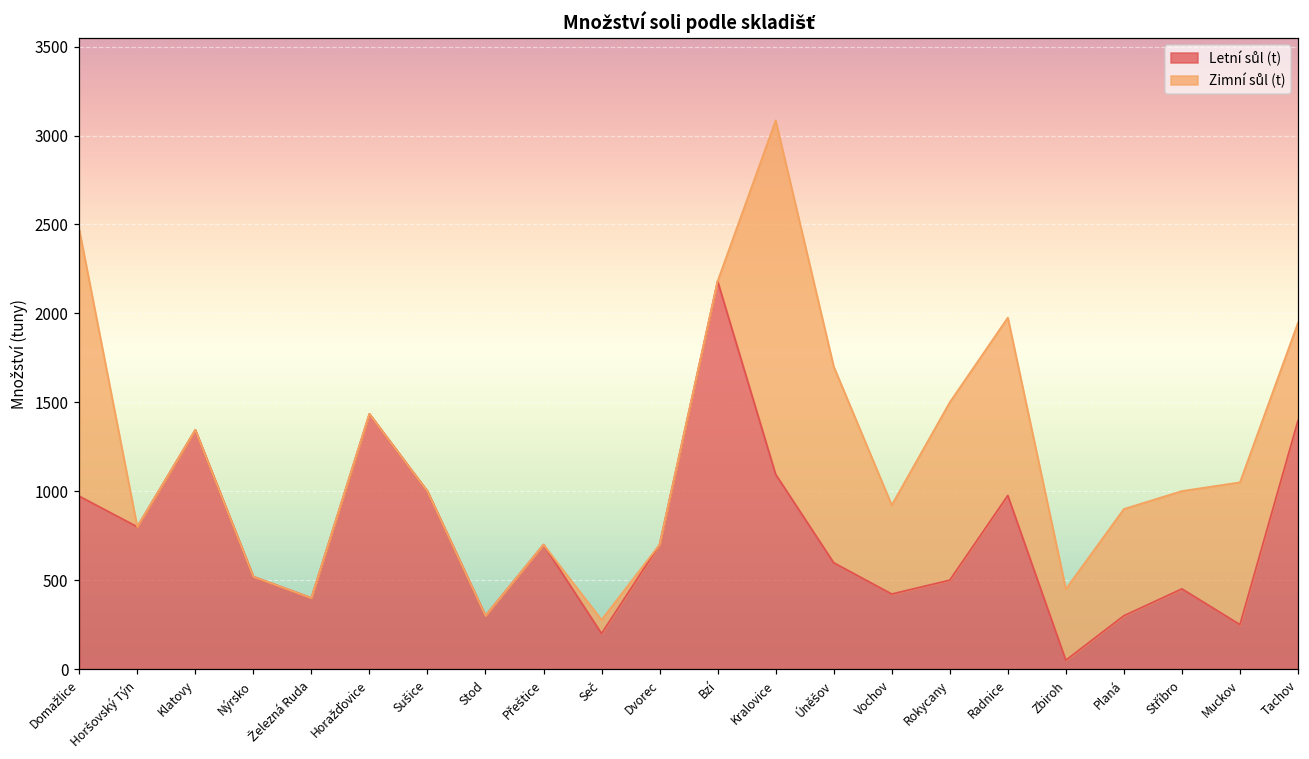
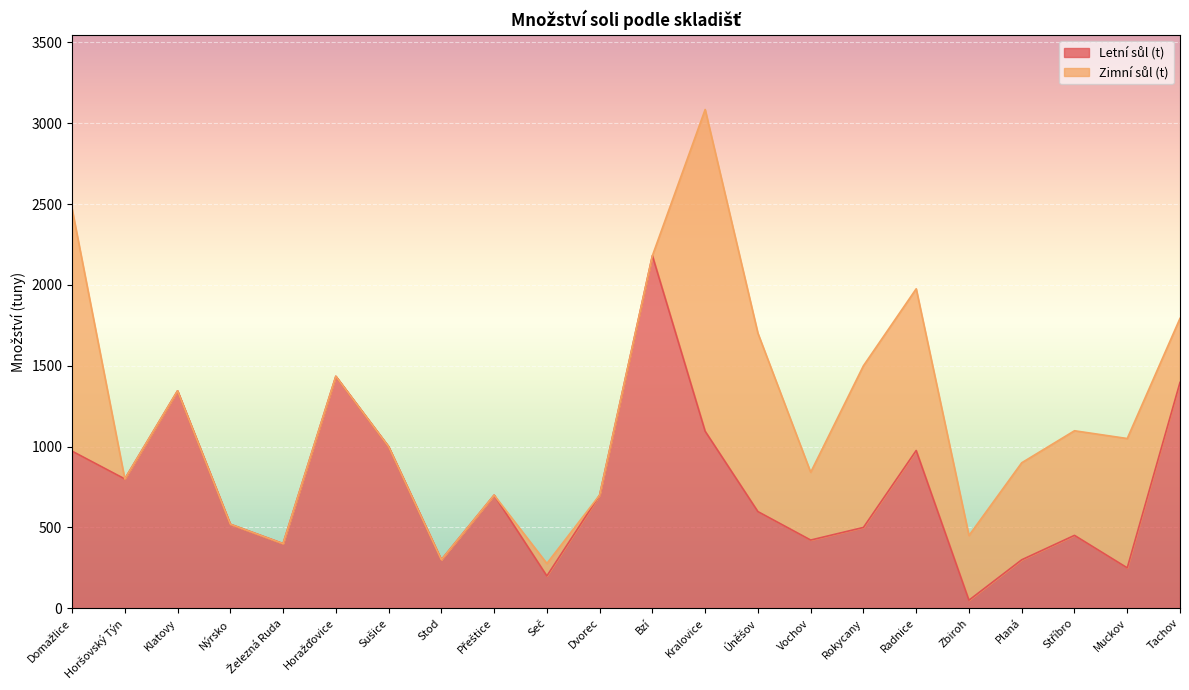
Zimní sůl (t), Vochov: 500 -> 420
Zimní sůl (t), Stříbro: 550 -> 650
Zimní sůl (t), Tachov: 550 -> 400
